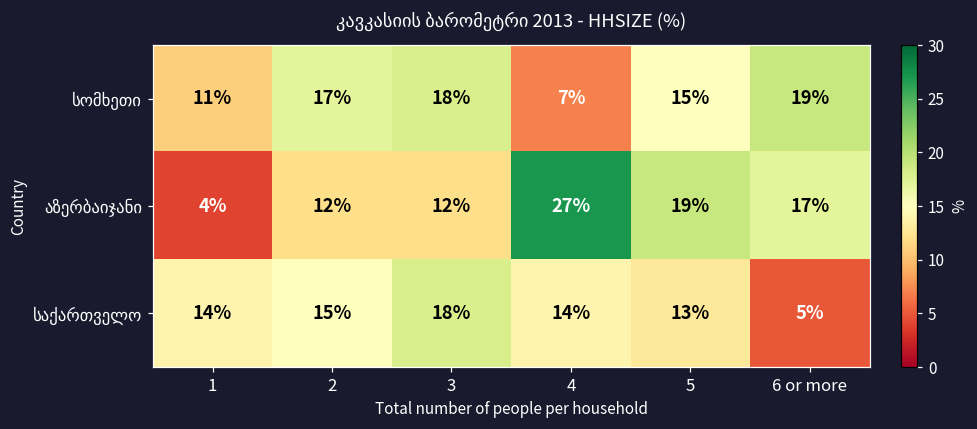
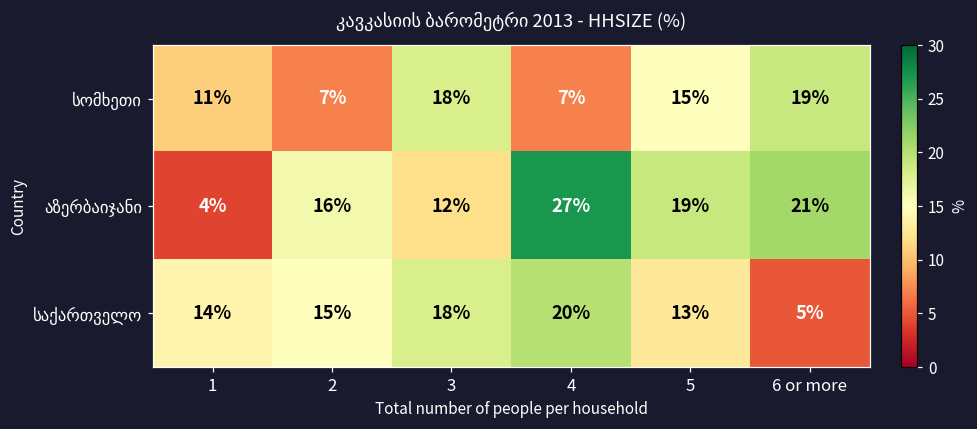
სომხეთი, 2: 17% -> 7%
აზერბაიჯანი, 2: 12% -> 16%
აზერბაიჯანი, 6 or more: 17% -> 21%
საქართველო, 4: 14% -> 20%
